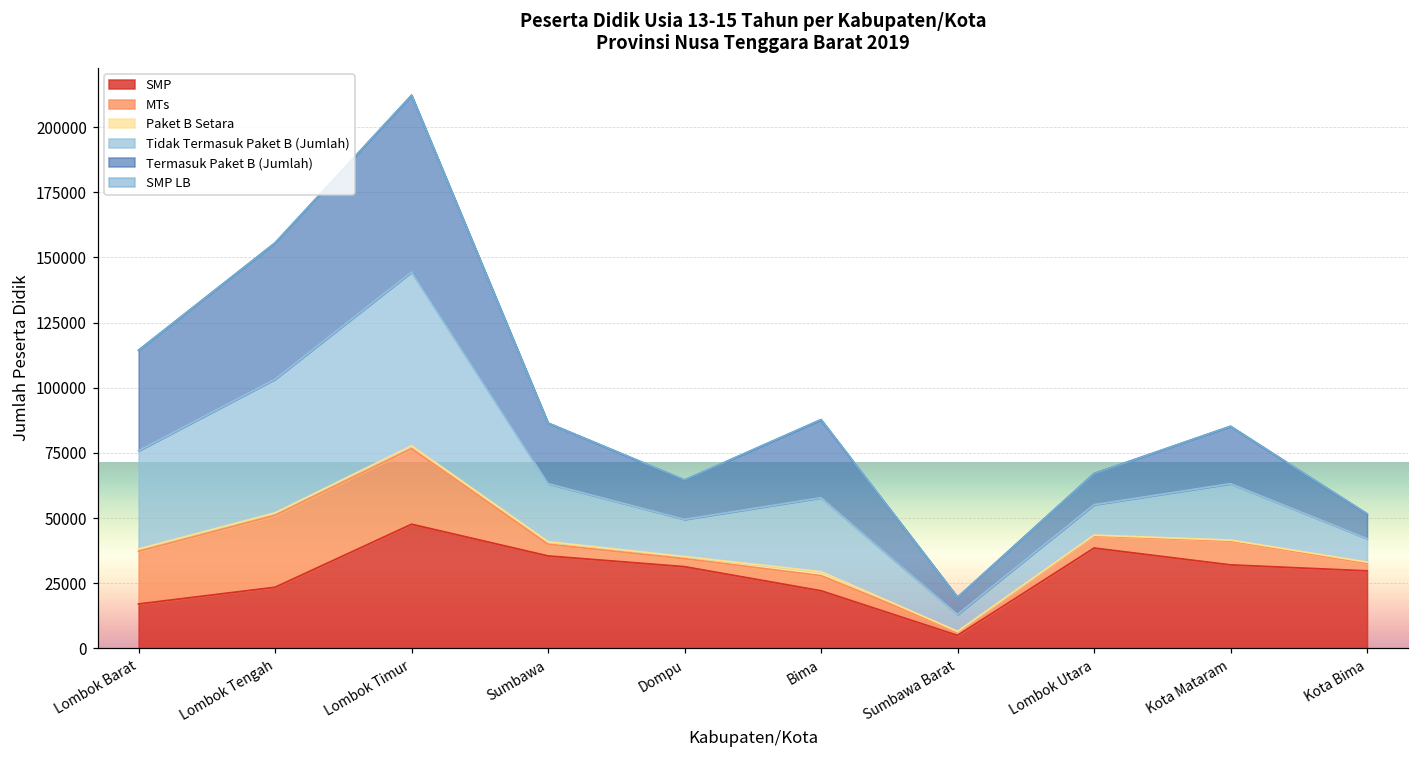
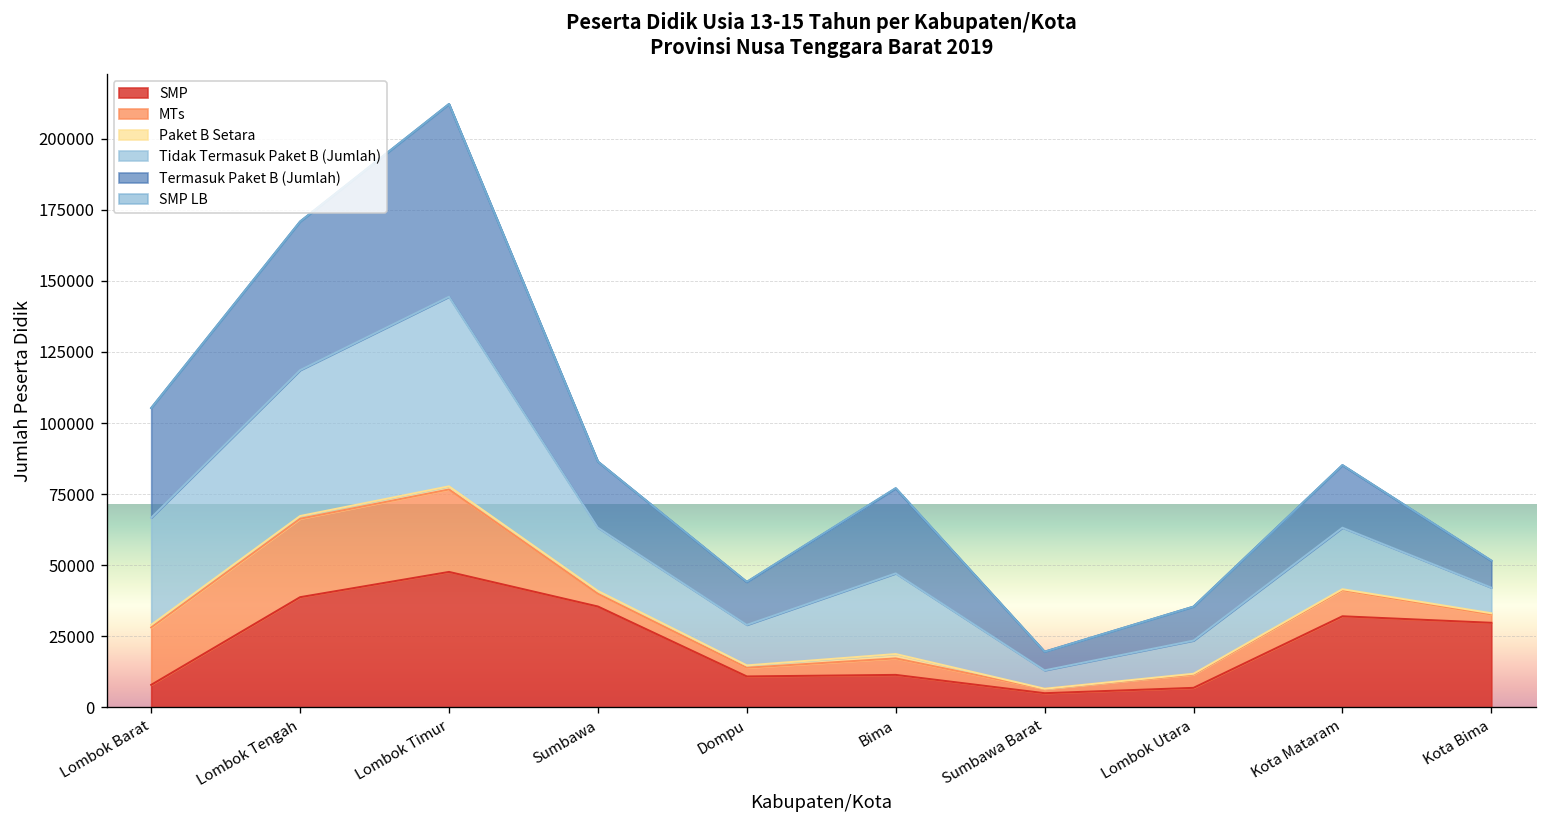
SMP, Lombok Barat: 17000 -> 8000
SMP, Lombok Tengah: 23000 -> 39000
SMP, Dompu: 31000 -> 11000
SMP, Bima: 22000 -> 11000
SMP, Lombok Utara: 39000 -> 7000
